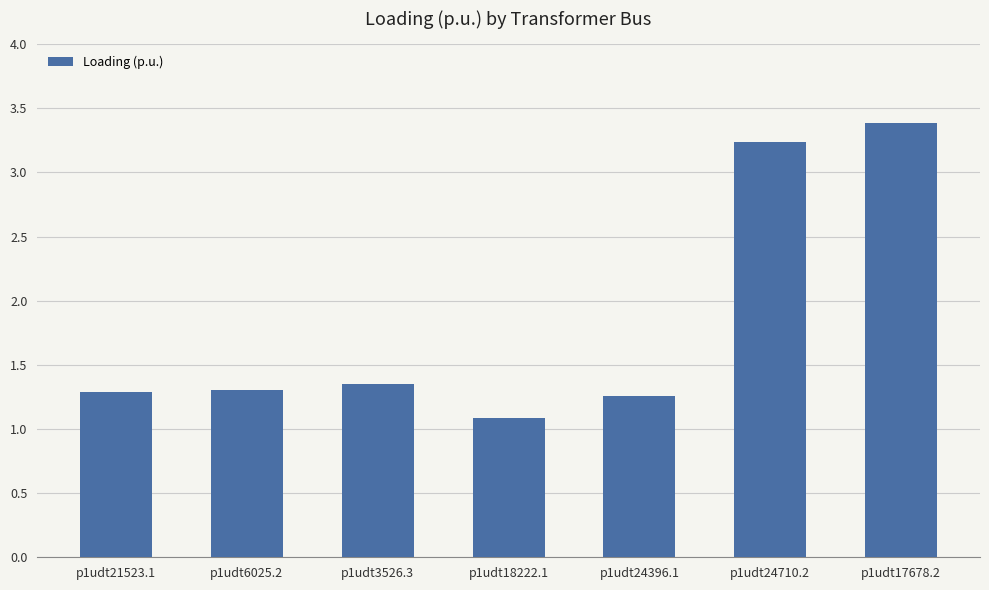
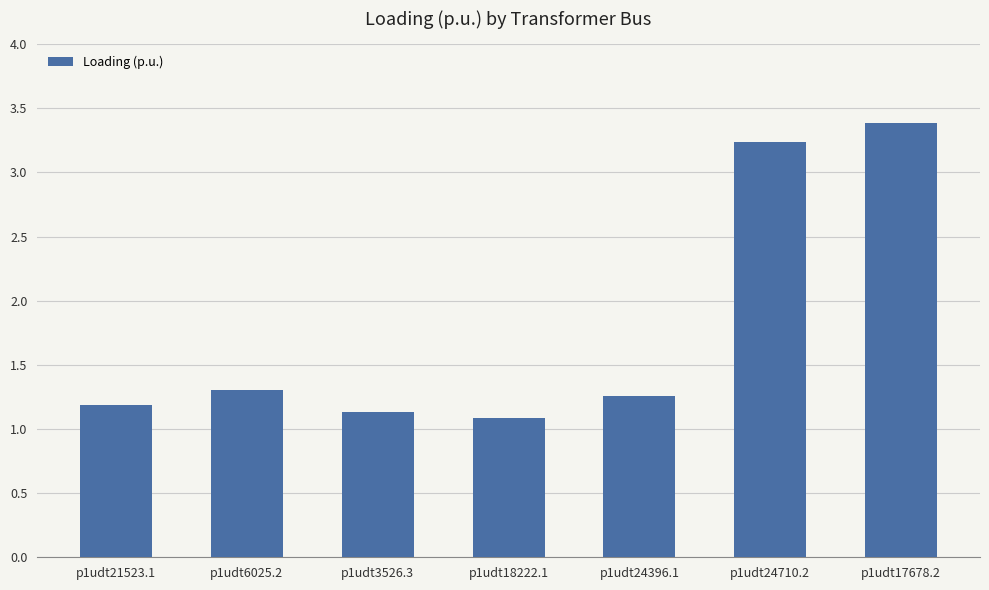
p1udt21523.1: 1.29 -> 1.19
p1udt3526.3: 1.35 -> 1.13
